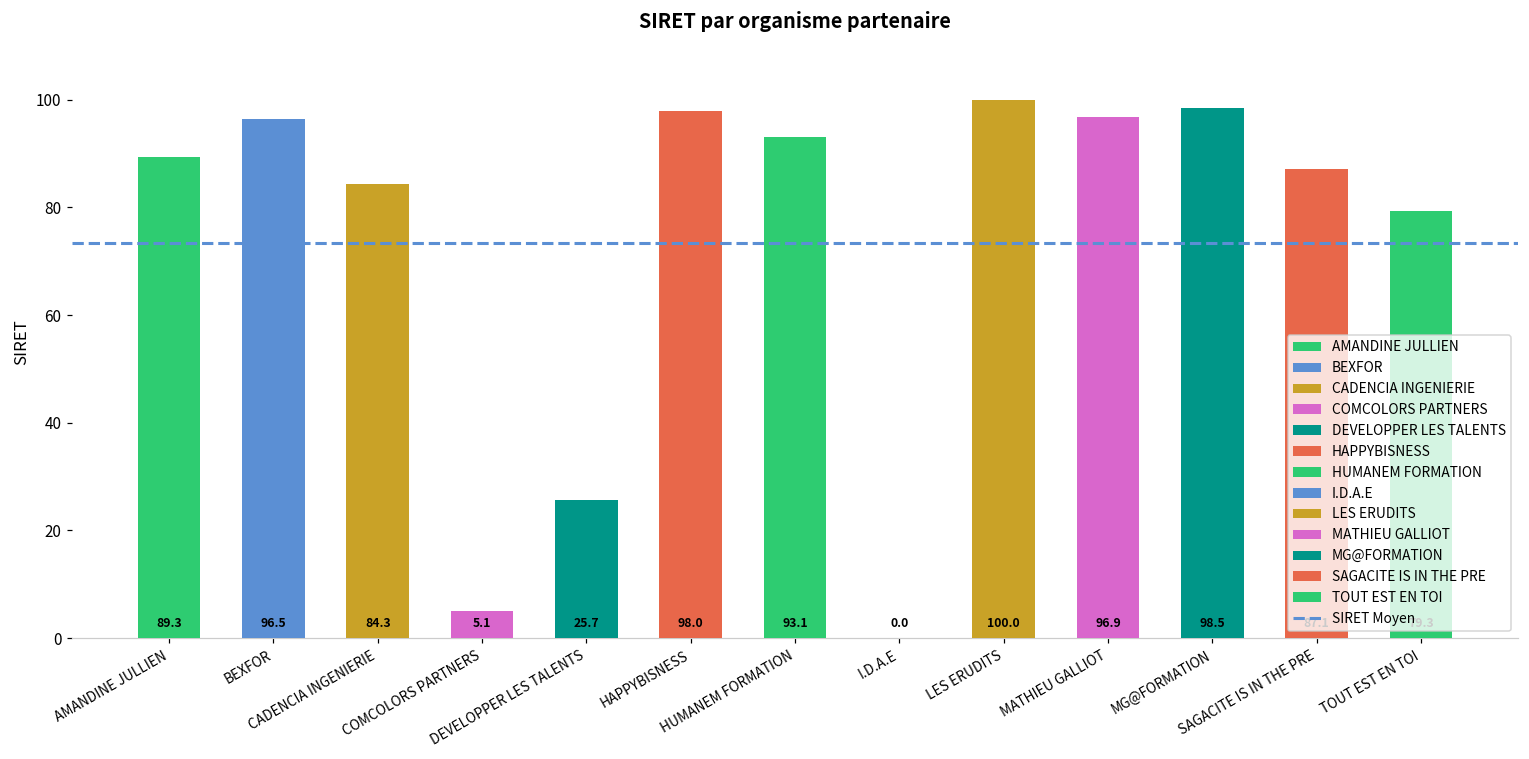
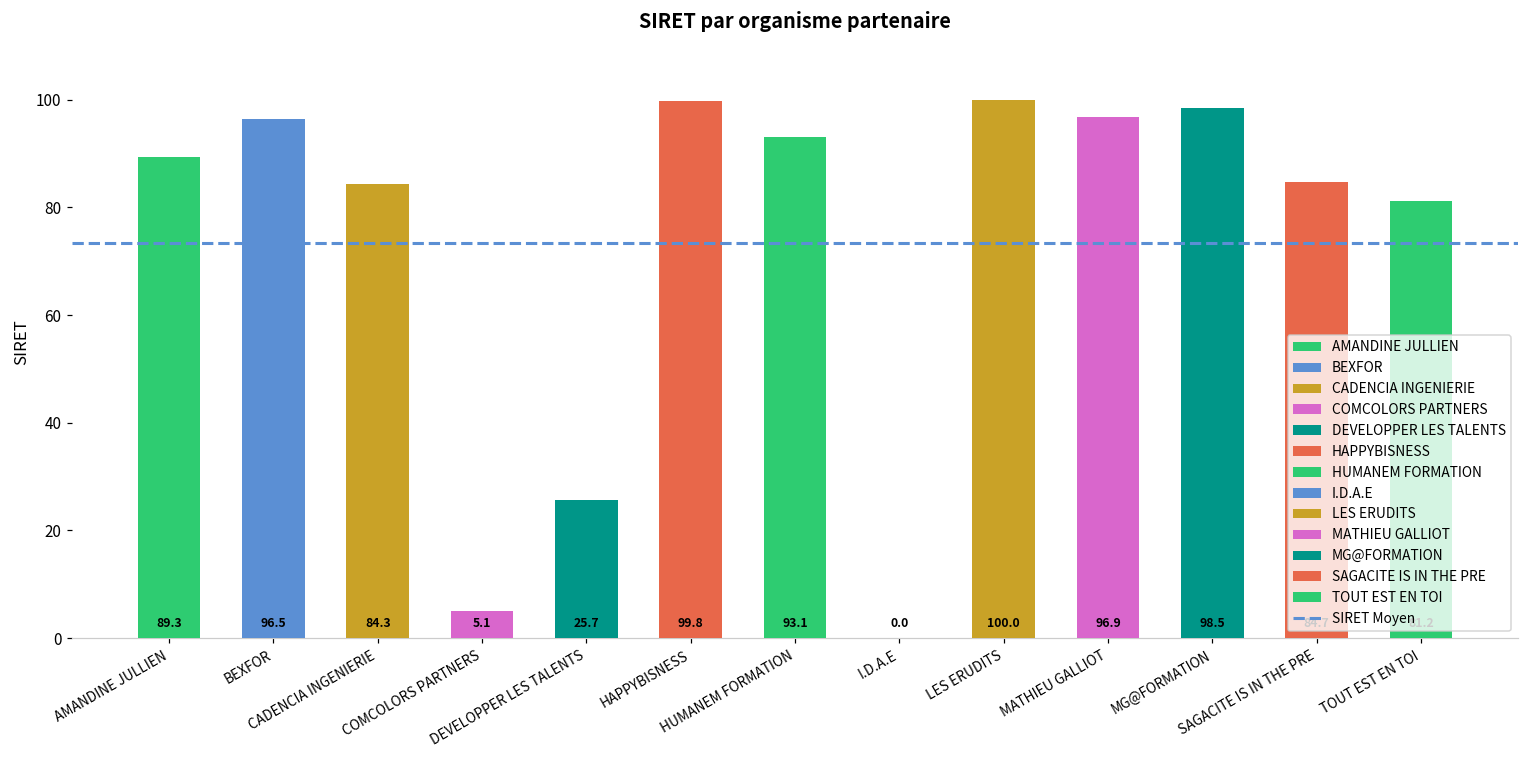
HAPPYBISNESS: 98.0 -> 99.8
SAGACITE IS IN THE PRE: 87 -> 85
TOUT EST EN TOI: 79 -> 81
